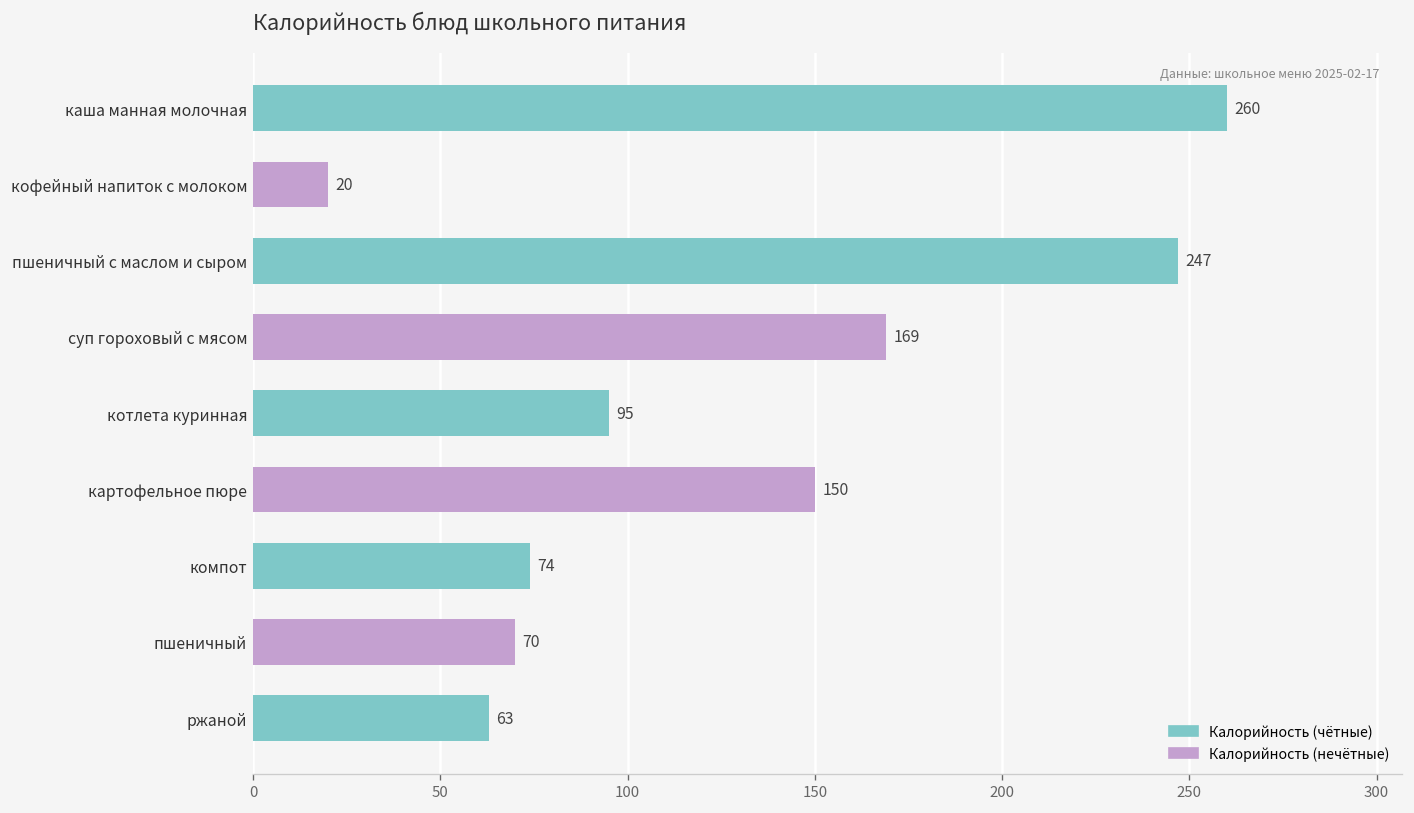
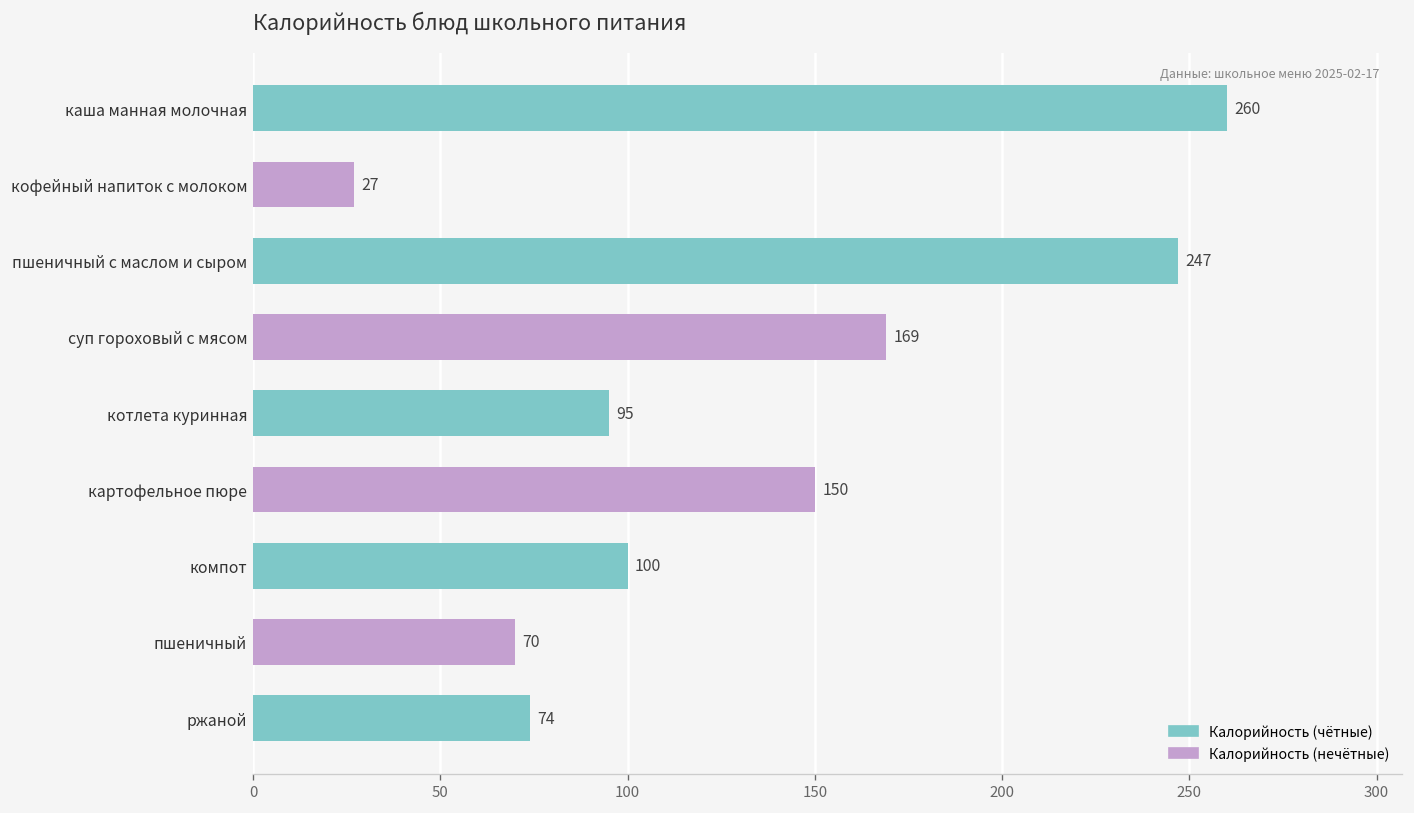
кофейный напиток с молоком: 20 -> 27
компот: 74 -> 100
ржаной: 63 -> 74
